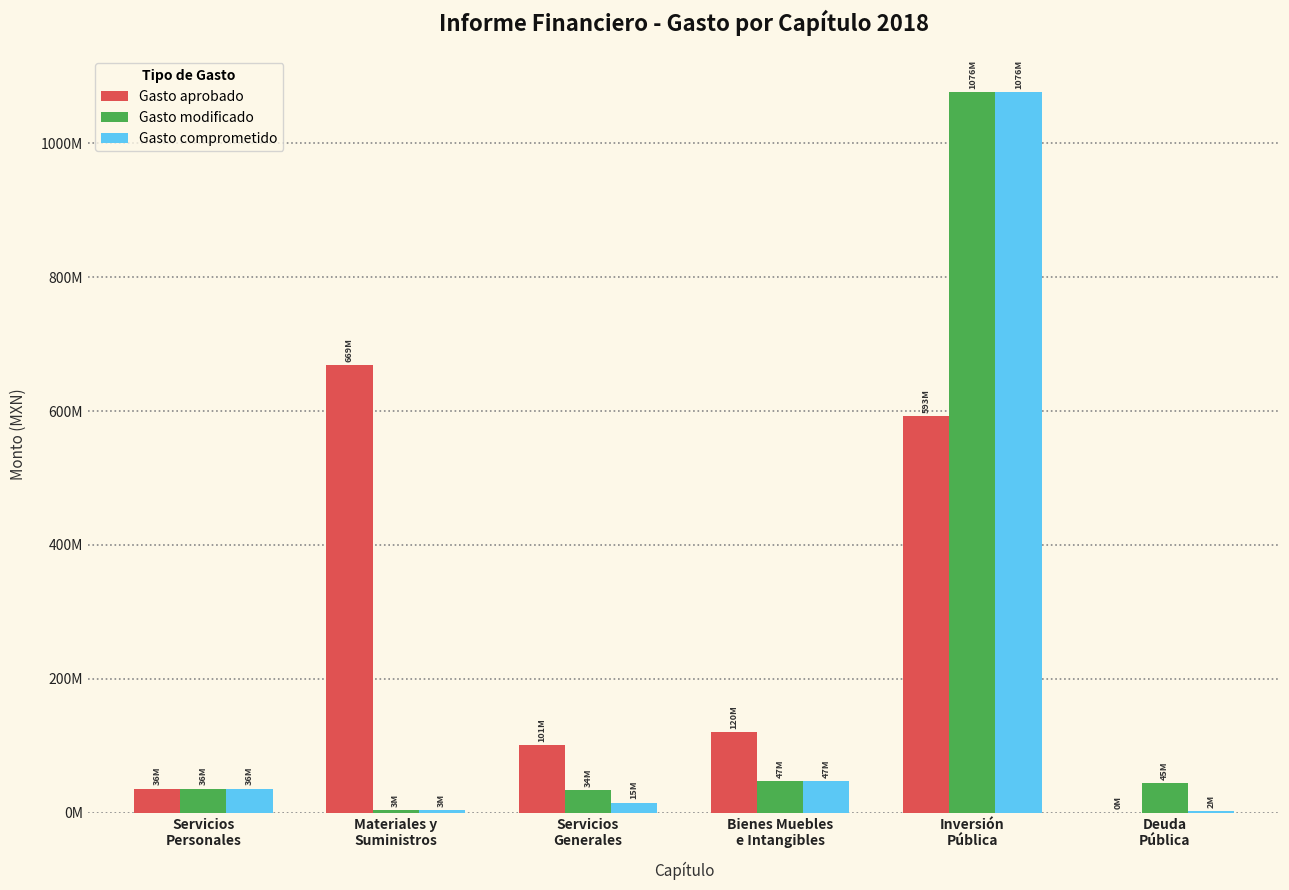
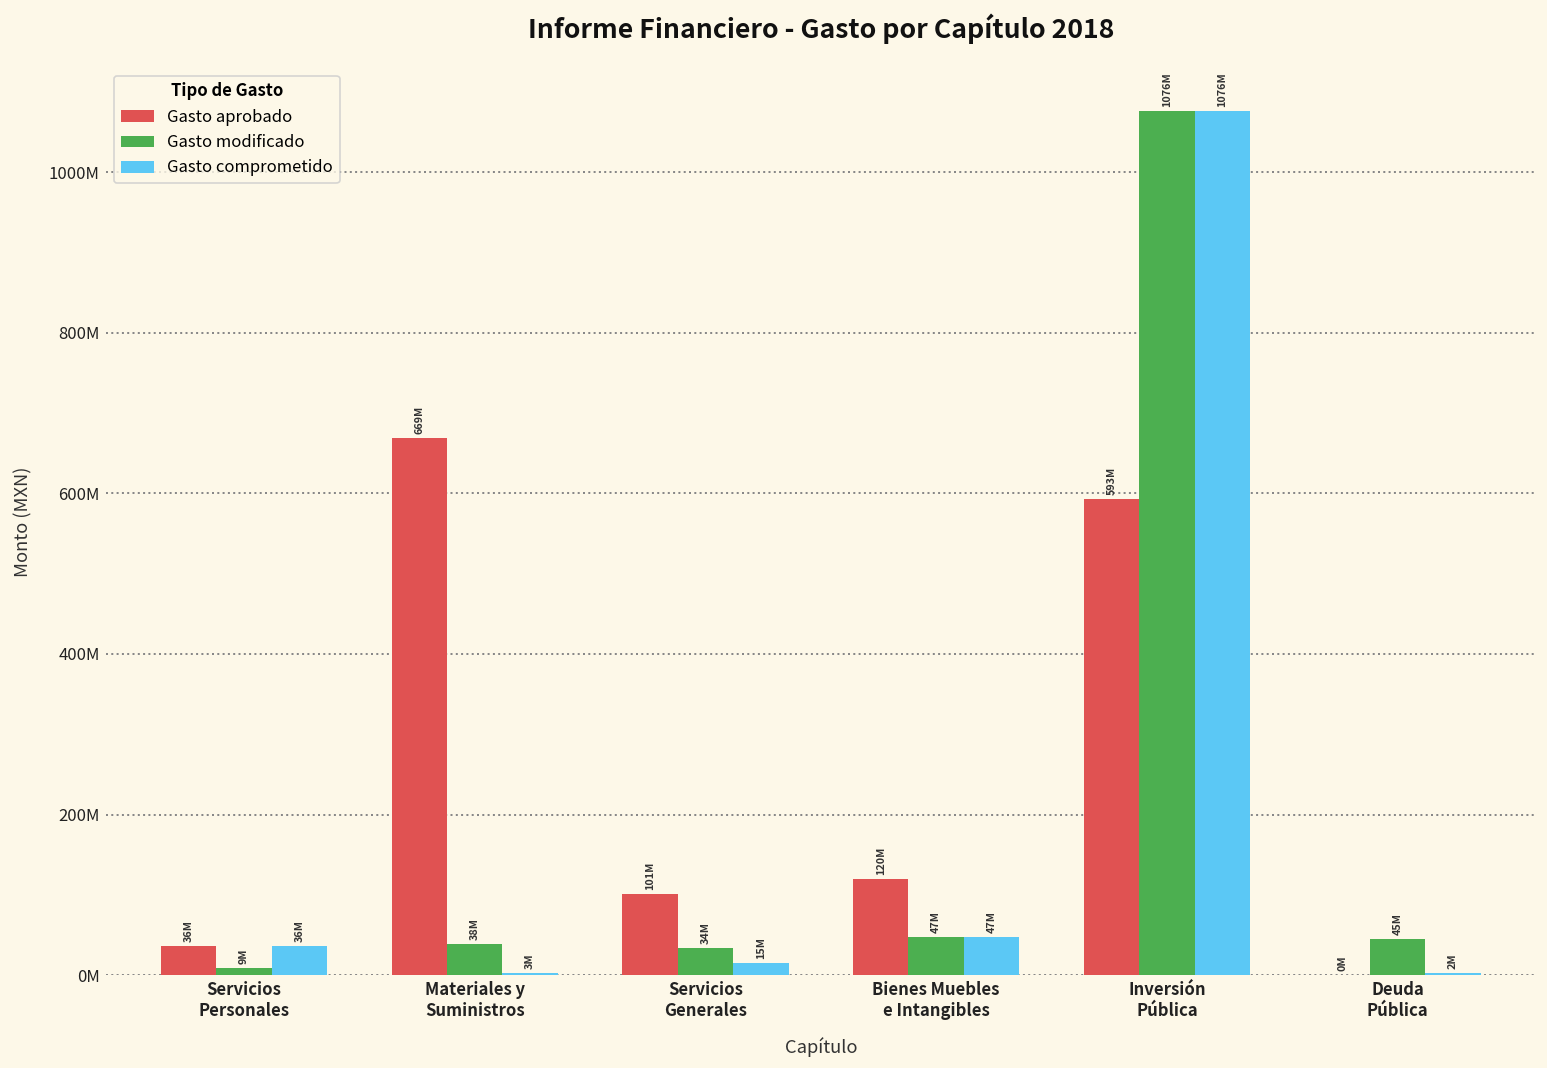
Gasto modificado, Servicios Personales: 36M -> 9M
Gasto modificado, Materiales y Suministros: 3M -> 38M
